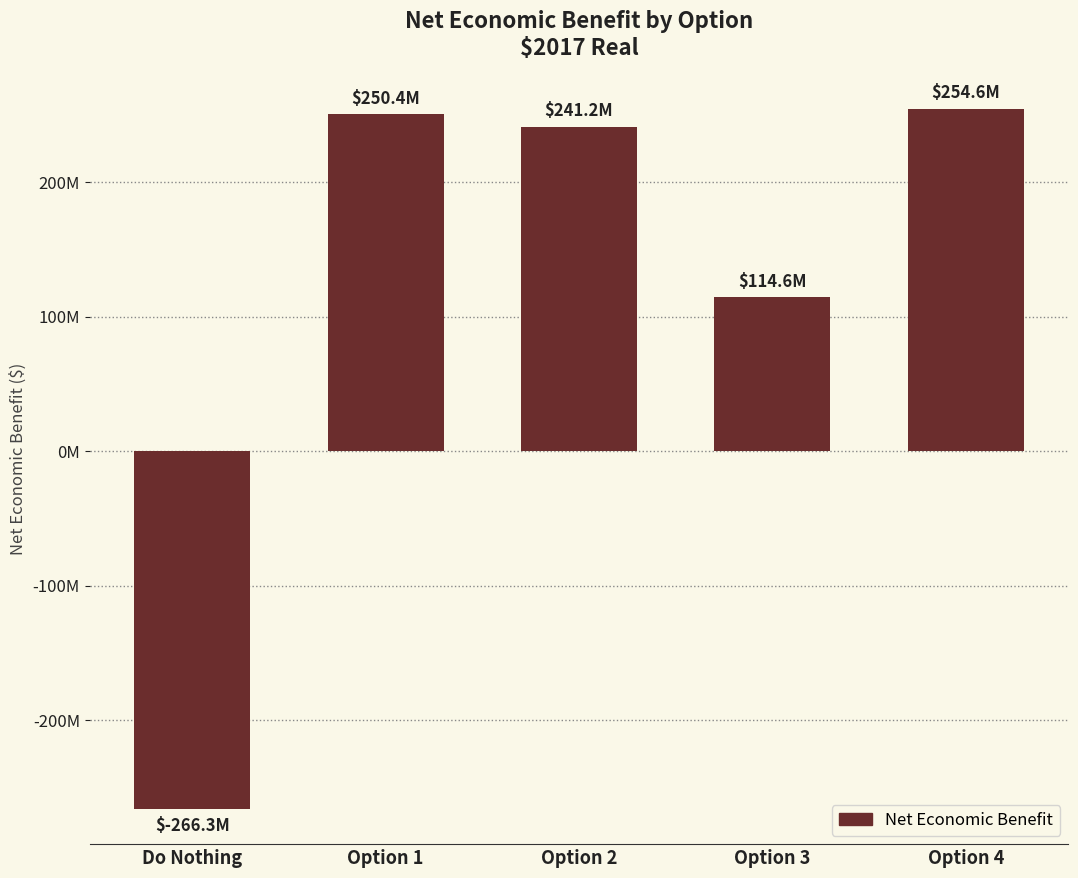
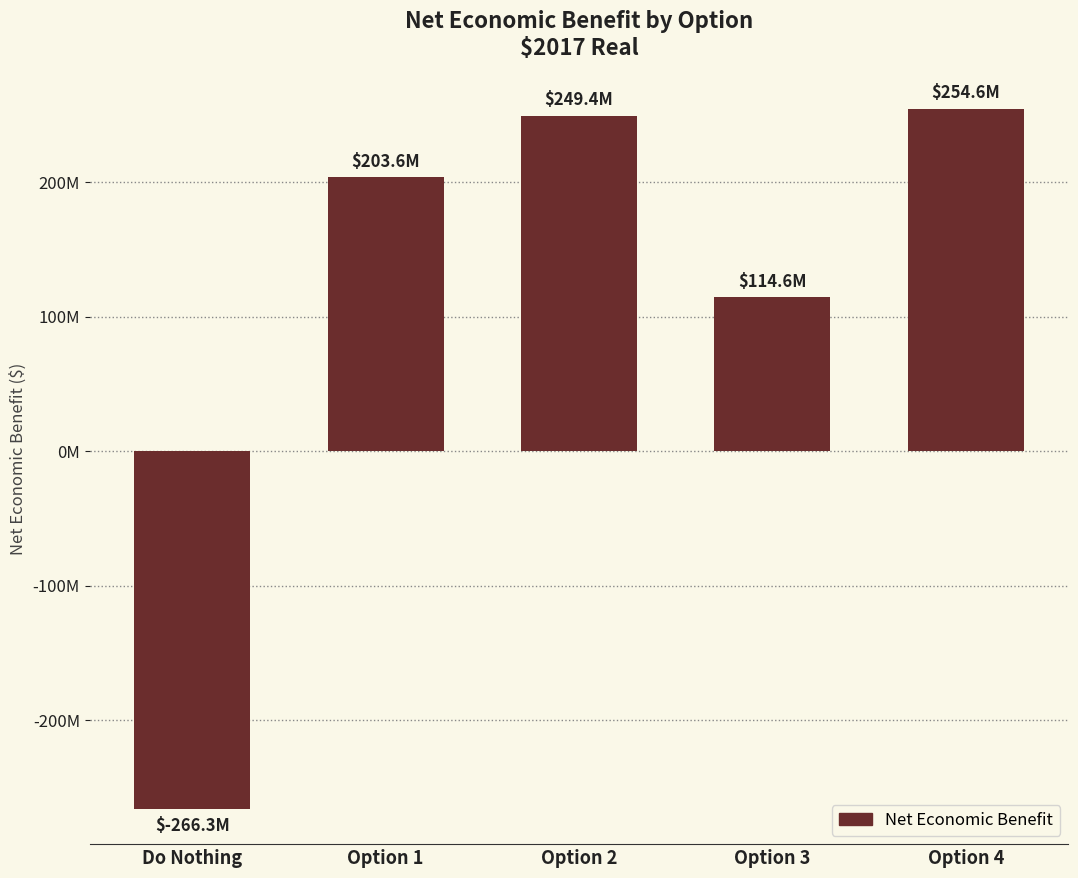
Option 1: $250.4M -> $203.6M
Option 2: $241.2M -> $249.4M
